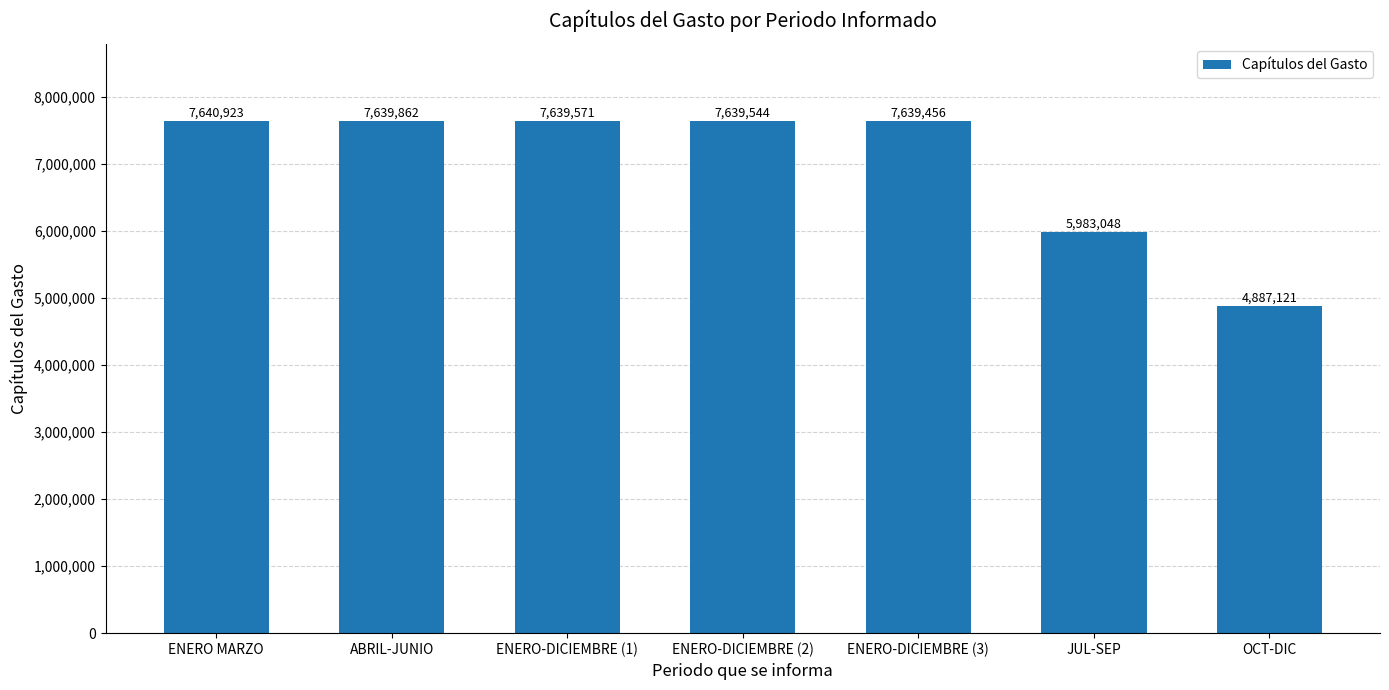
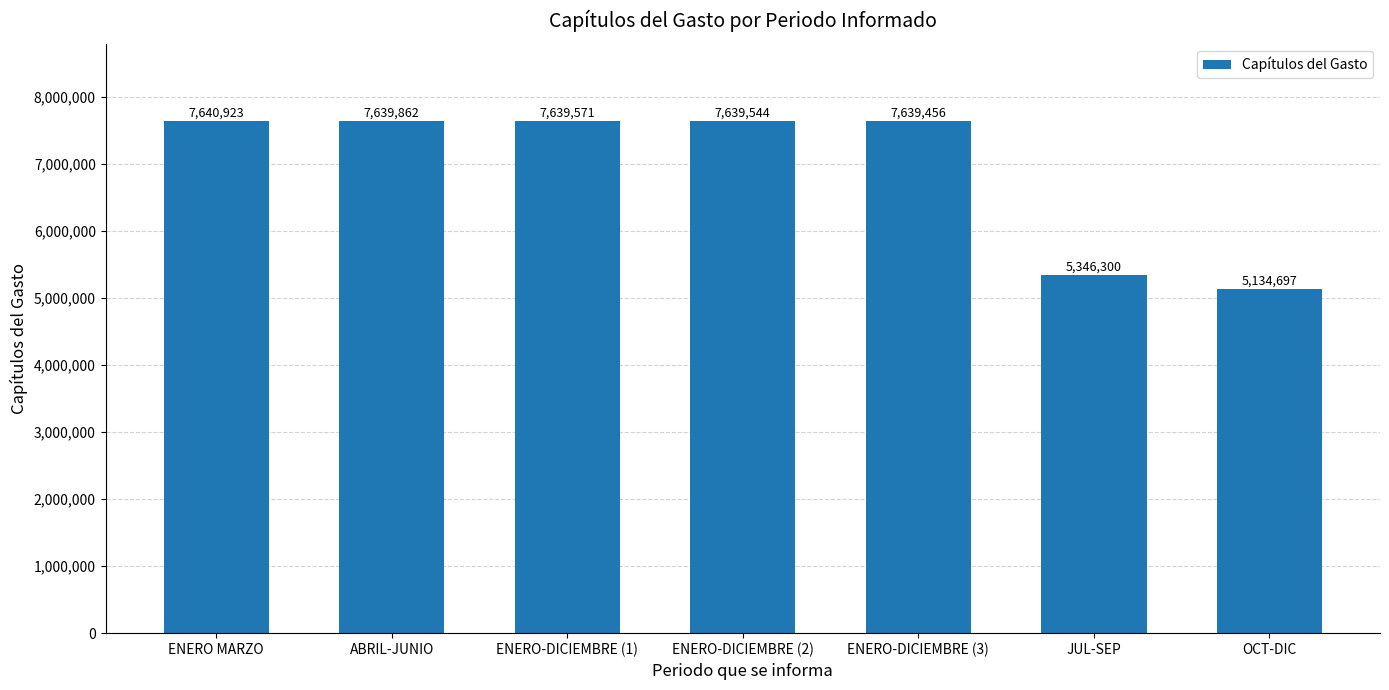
JUL-SEP: 5,983,048 -> 5,346,300
OCT-DIC: 4,887,121 -> 5,134,697
